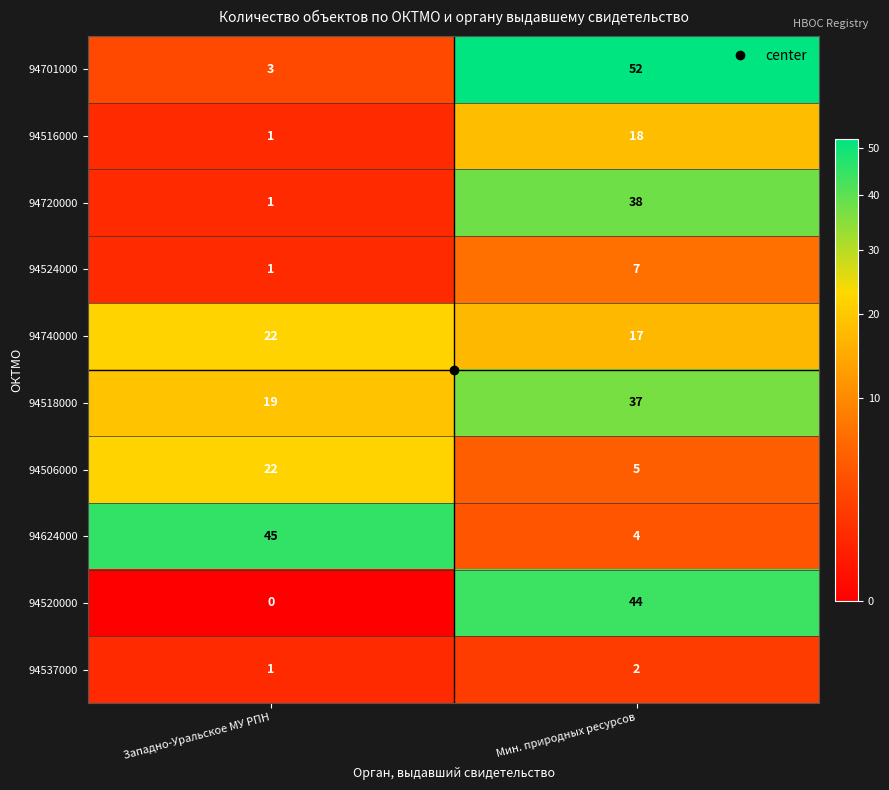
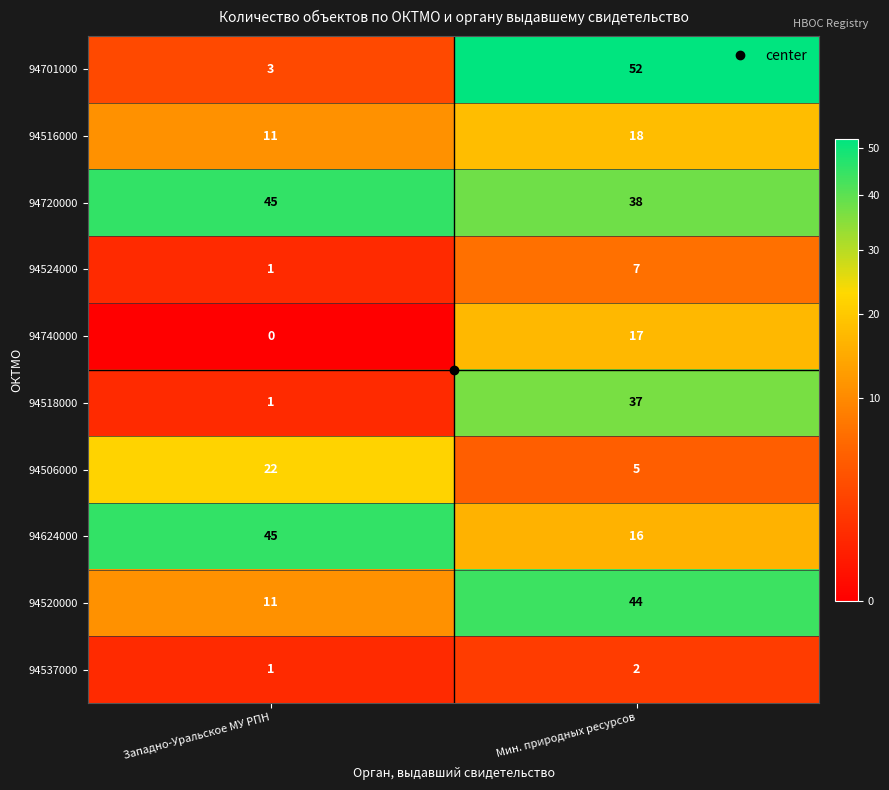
94516000, Западно-Уральское МУ РПН: 1 -> 11
94720000, Западно-Уральское МУ РПН: 1 -> 45
94740000, Западно-Уральское МУ РПН: 22 -> 0
94518000, Западно-Уральское МУ РПН: 19 -> 1
94624000, Мин. природных ресурсов: 4 -> 16
94520000, Западно-Уральское МУ РПН: 0 -> 11
